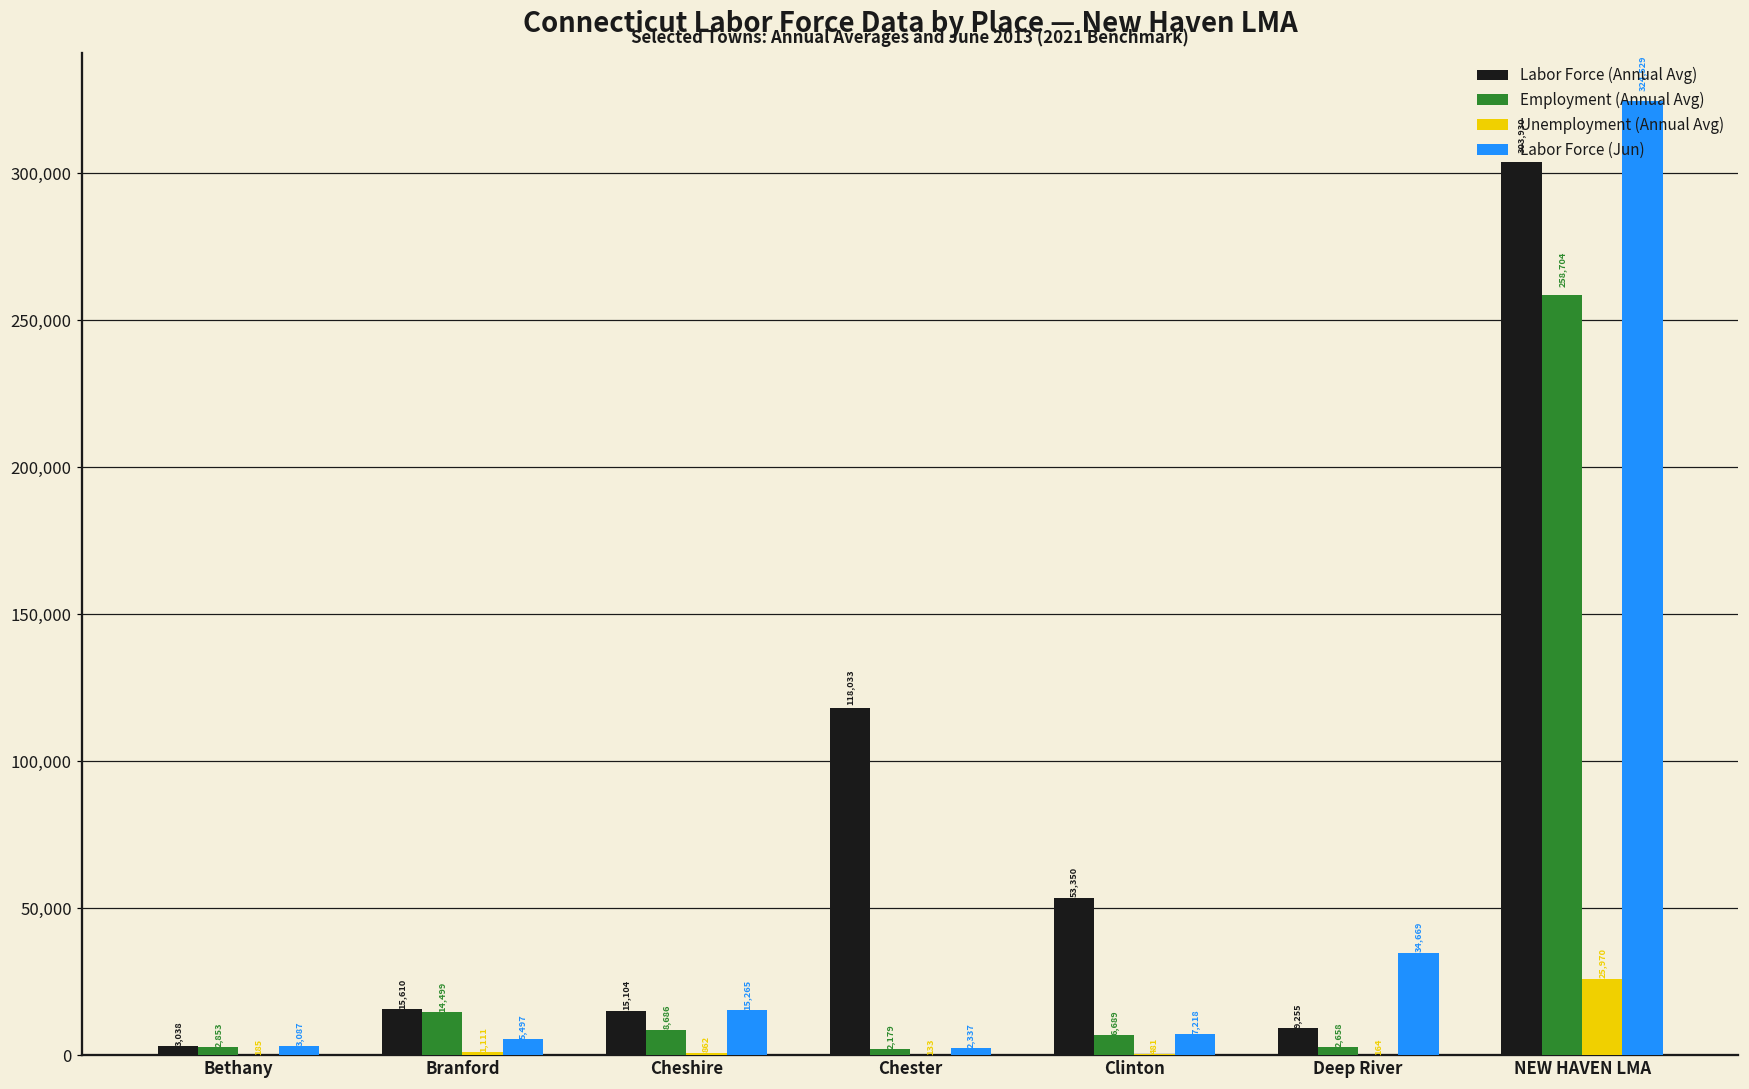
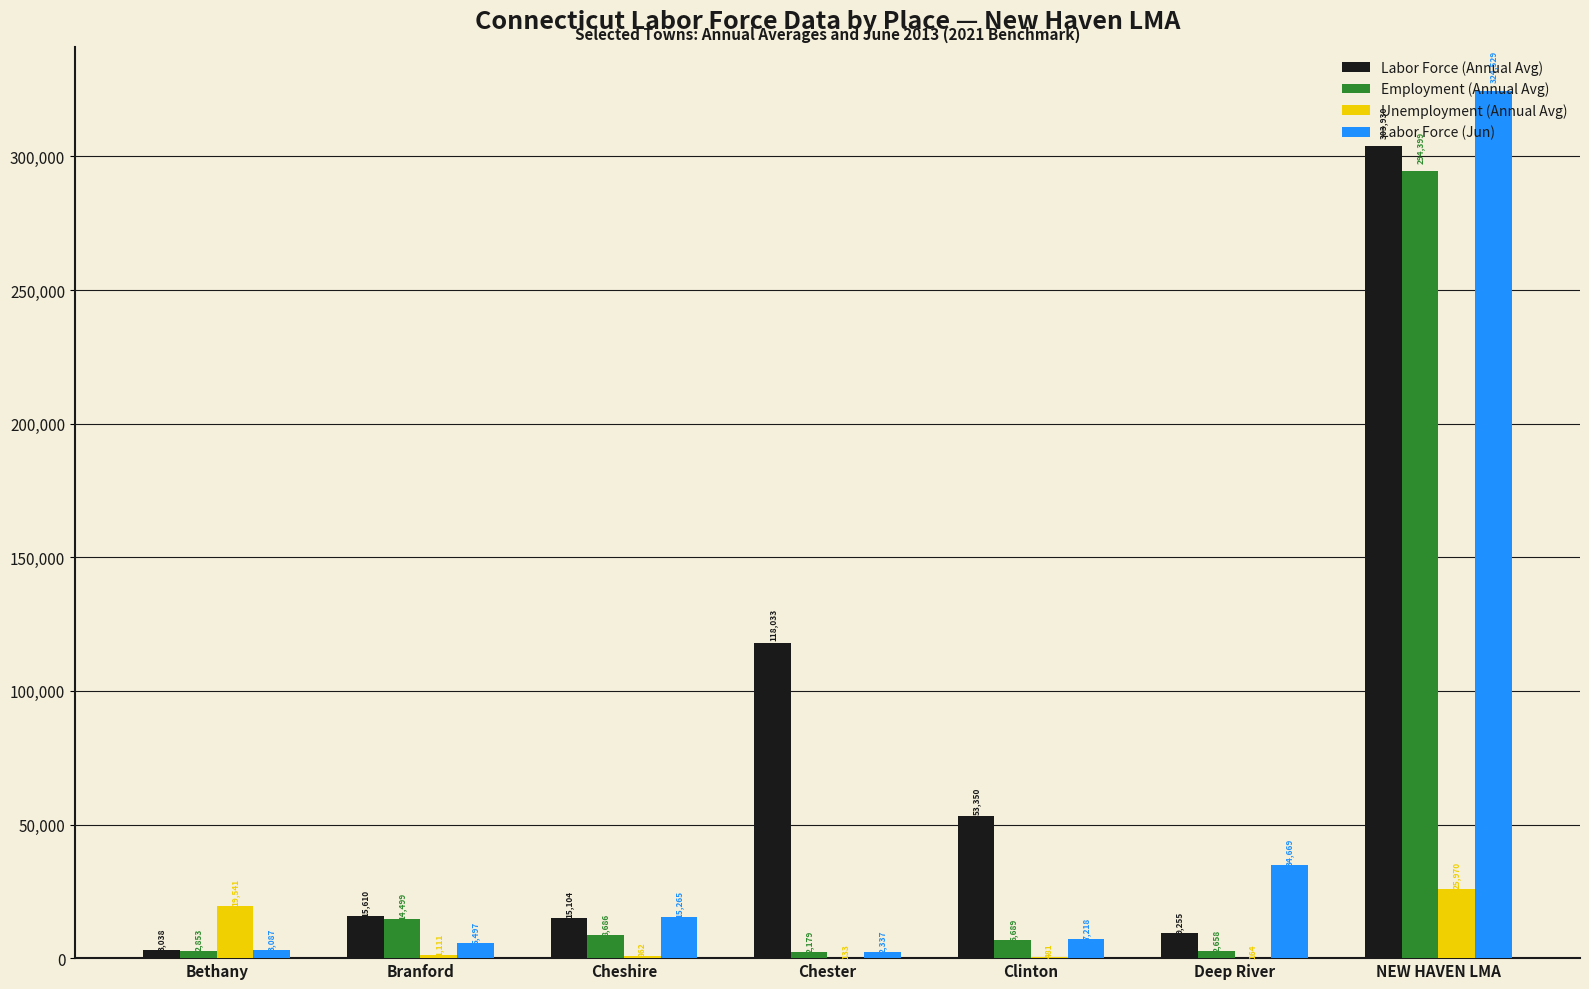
Unemployment (Annual Avg), Bethany: 185 -> 19,541
Employment (Annual Avg), NEW HAVEN LMA: 258,704 -> 294,399
